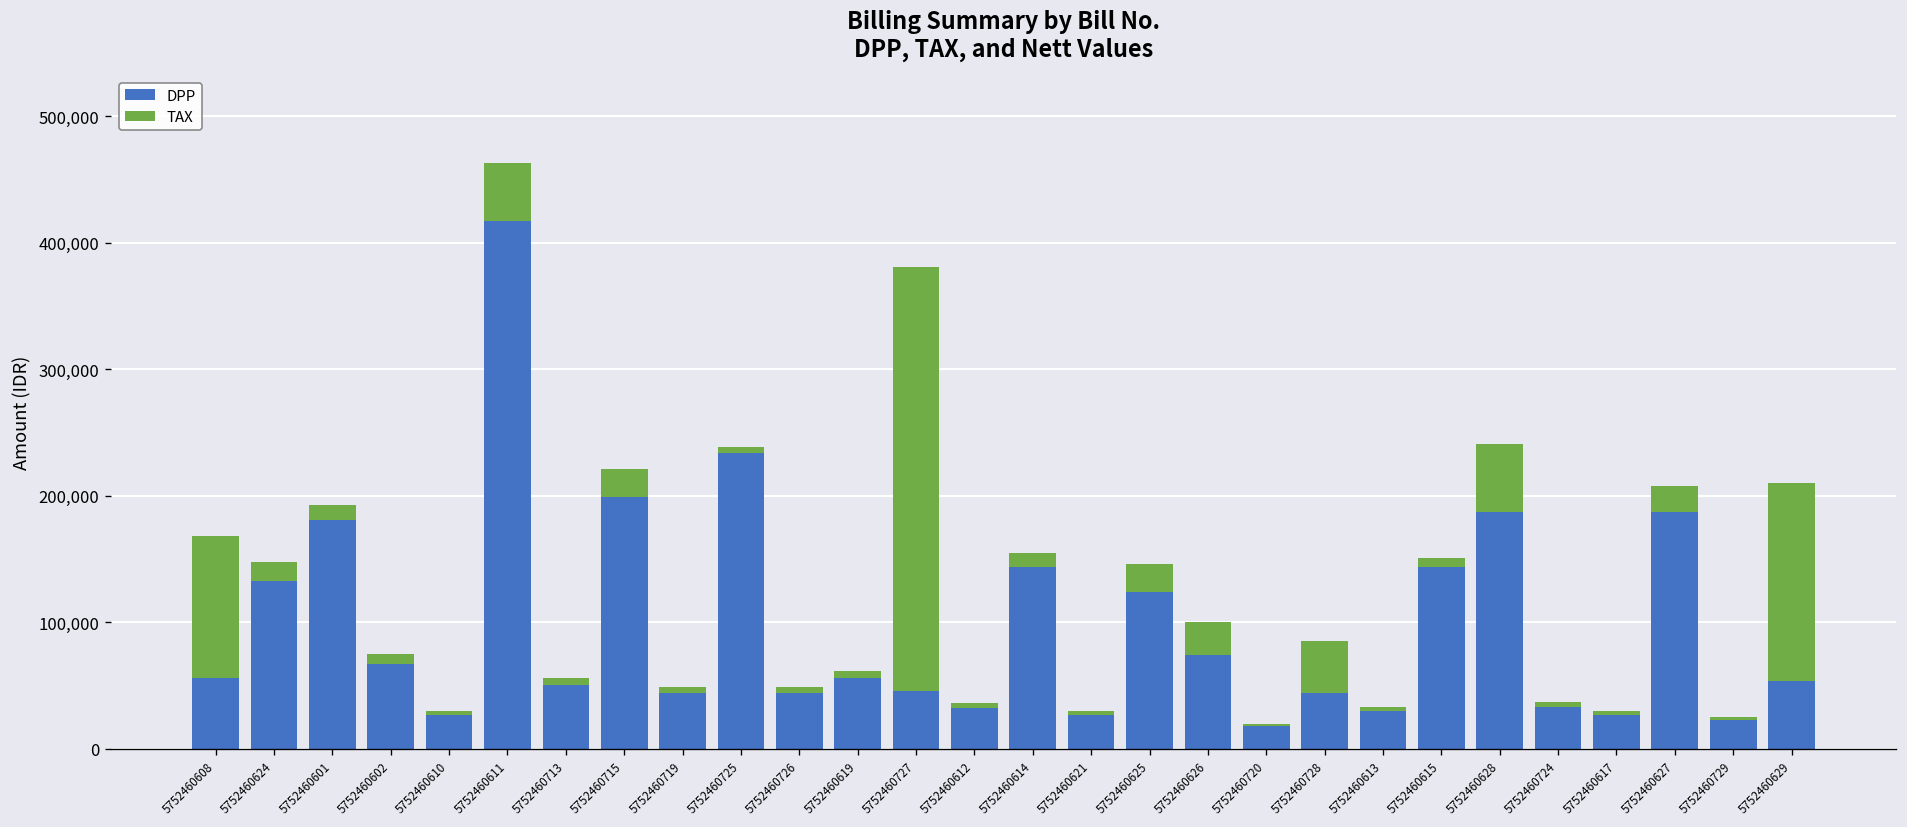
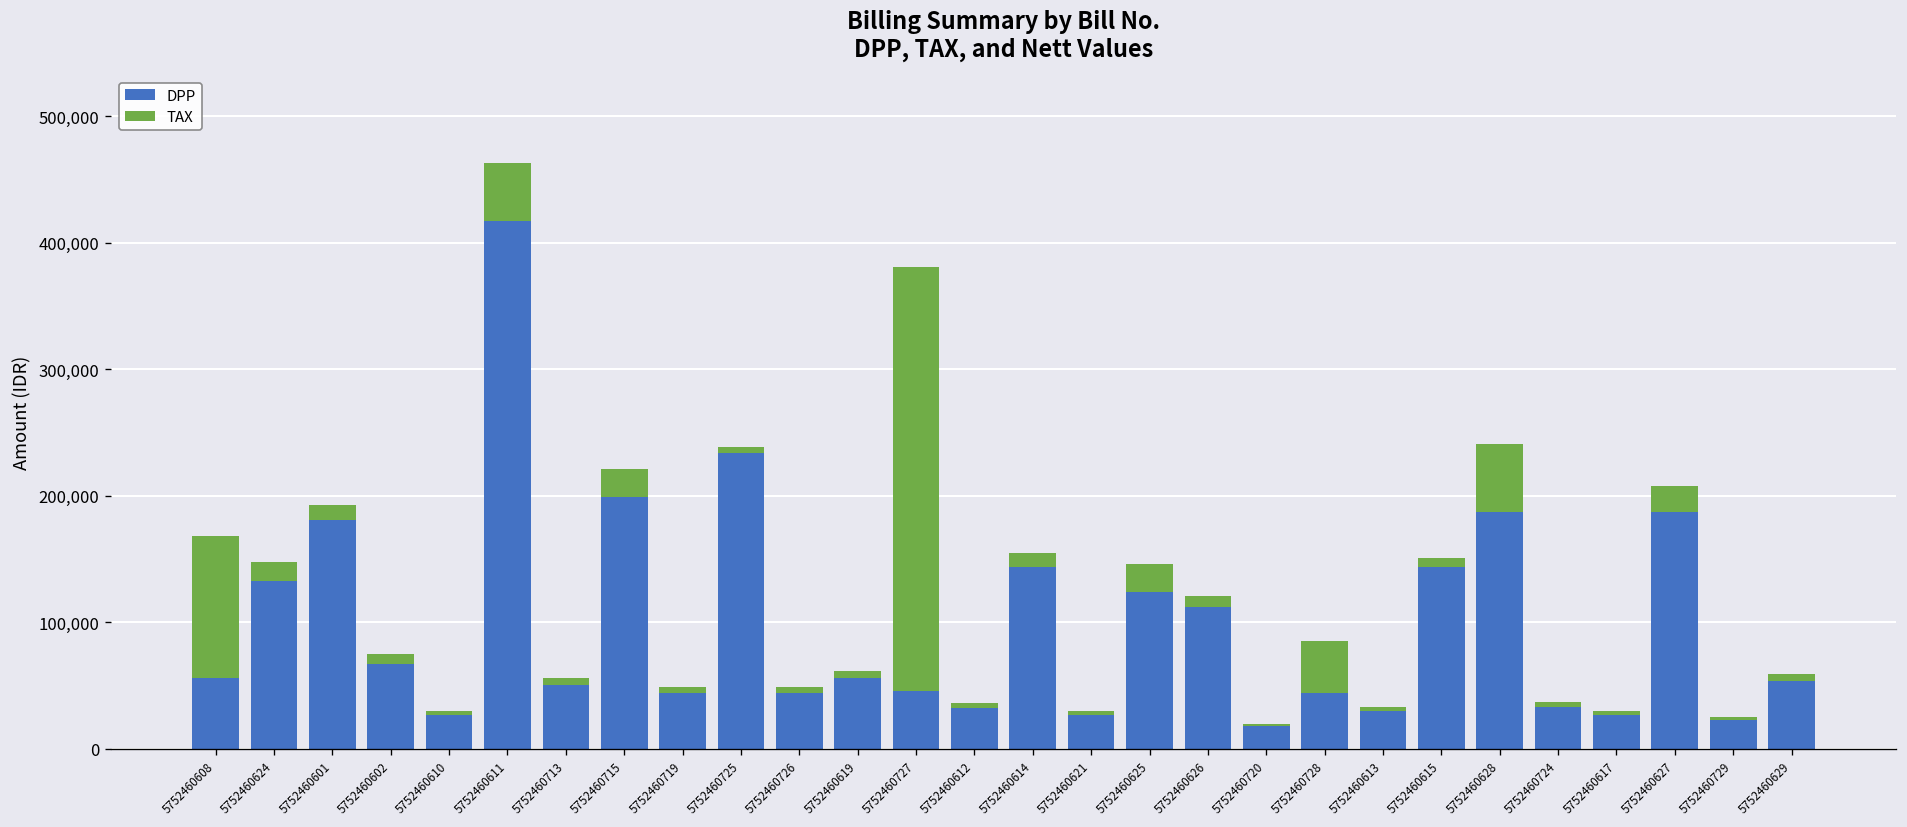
DPP, 5752460626: 74,000 -> 112,000
TAX, 5752460626: 26,000 -> 8,000
TAX, 5752460629: 157,000 -> 6,000
